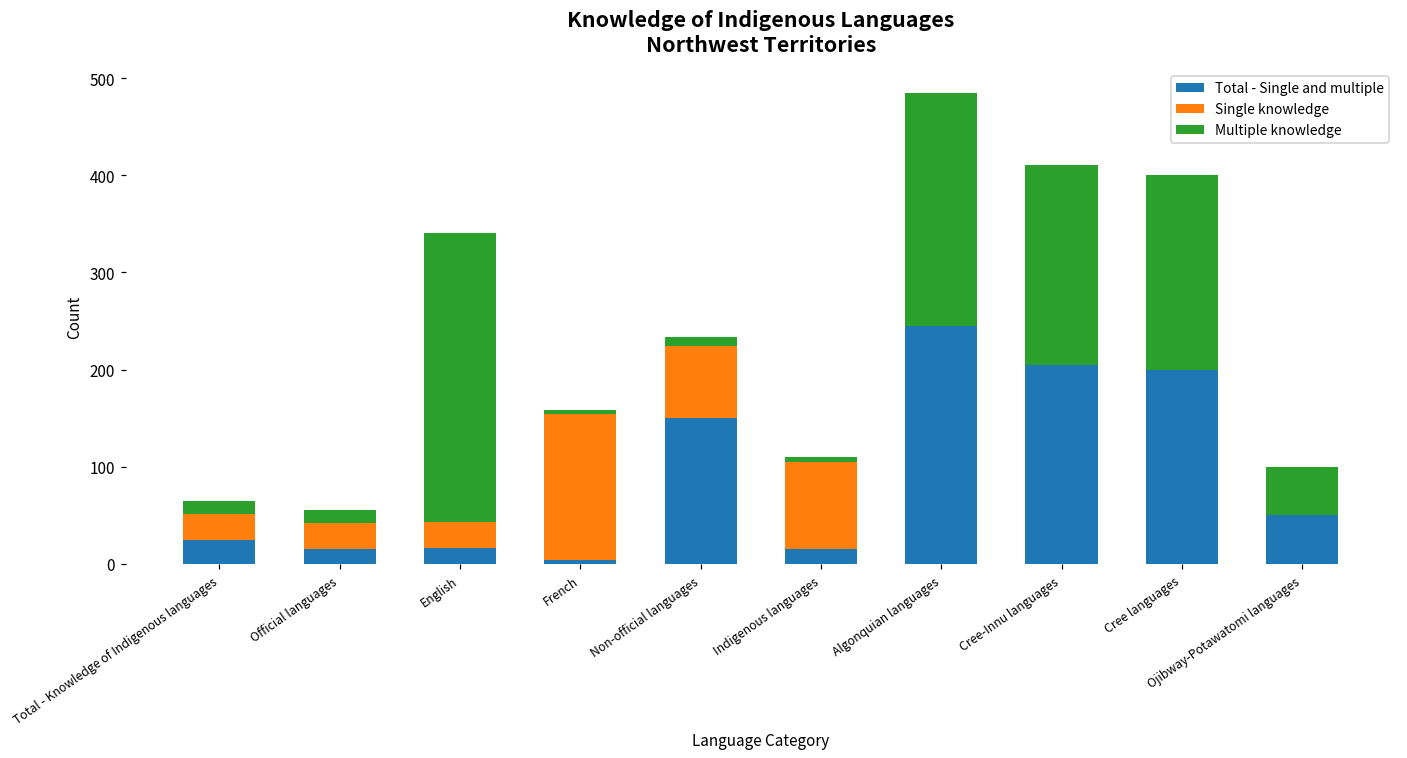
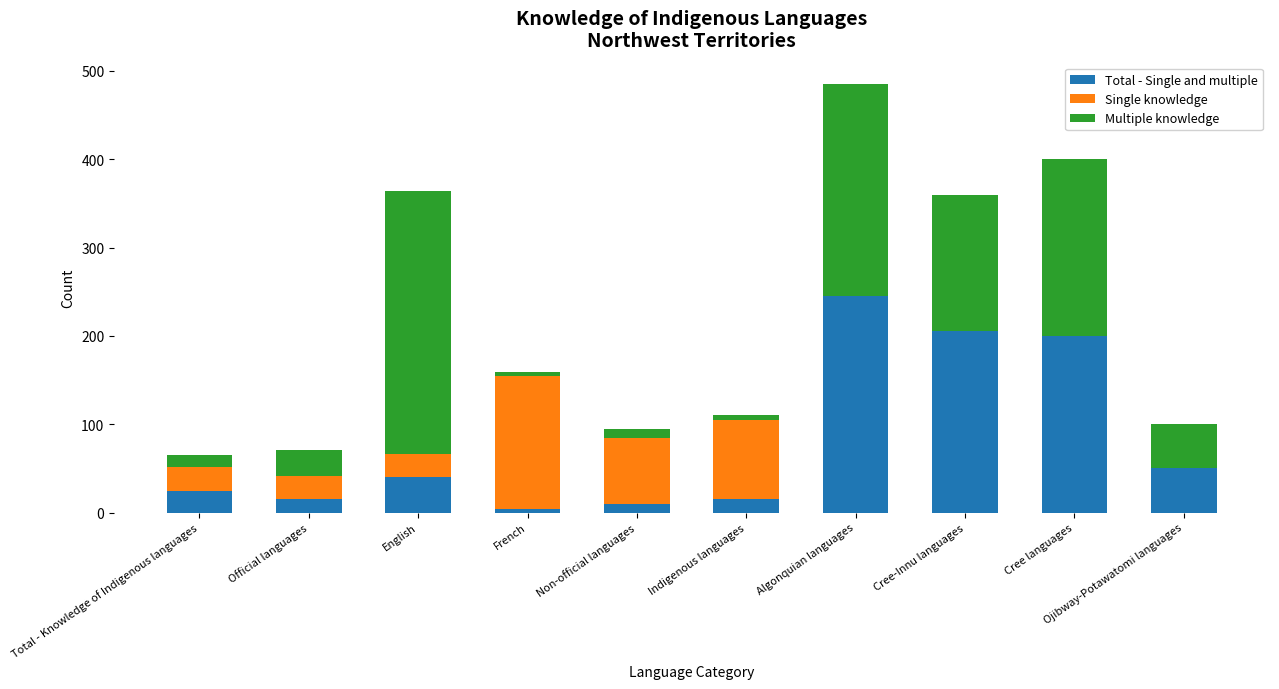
Multiple knowledge, Official languages: 10 -> 30
Total - Single and multiple, English: 20 -> 40
Total - Single and multiple, Non-official languages: 150 -> 10
Multiple knowledge, Cree-Innu languages: 210 -> 150
